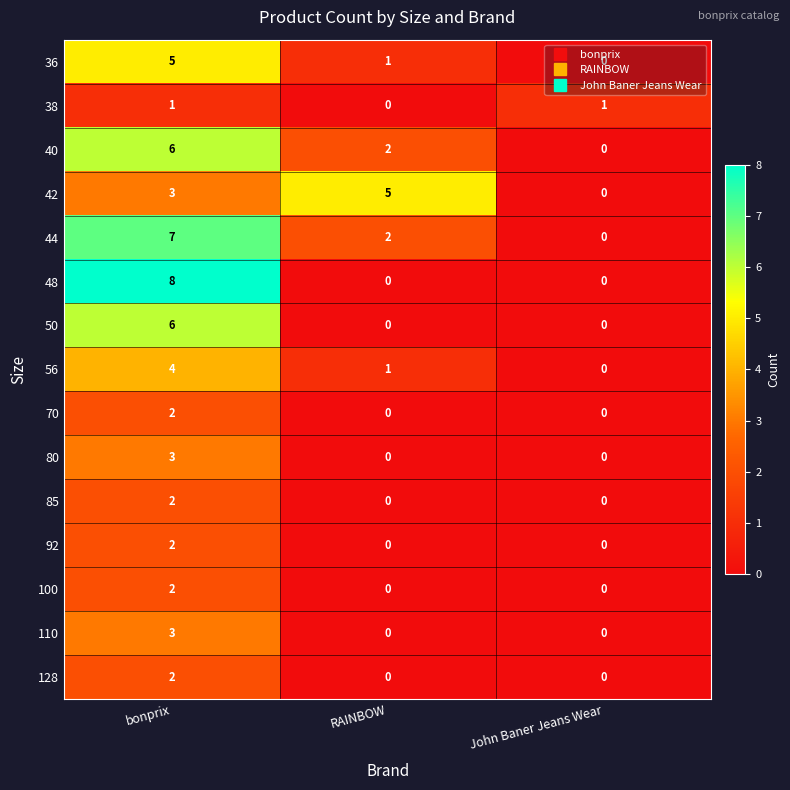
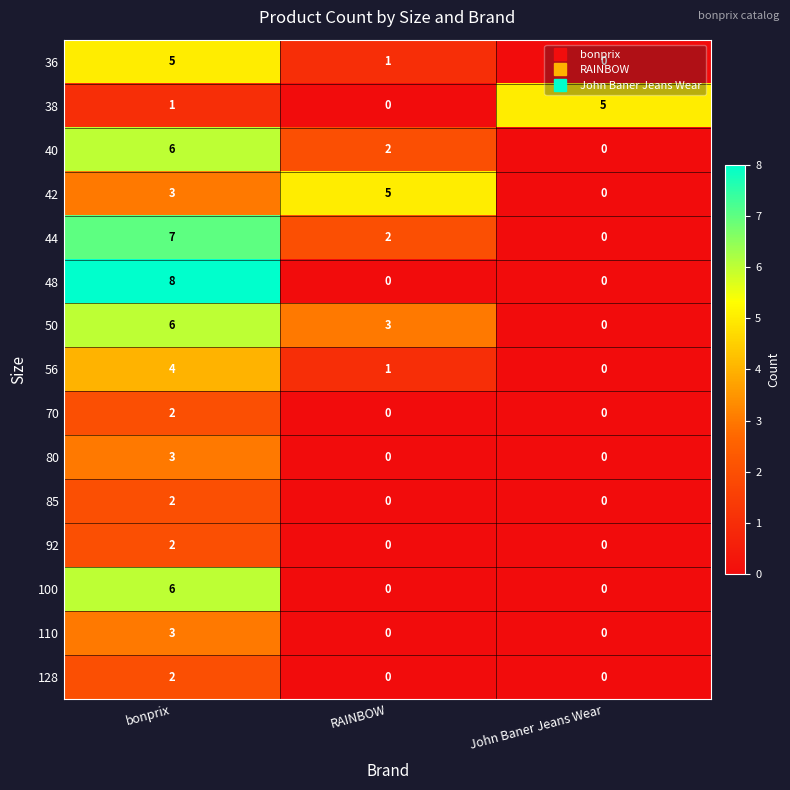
38, John Baner Jeans Wear: 1 -> 5
50, RAINBOW: 0 -> 3
100, bonprix: 2 -> 6
